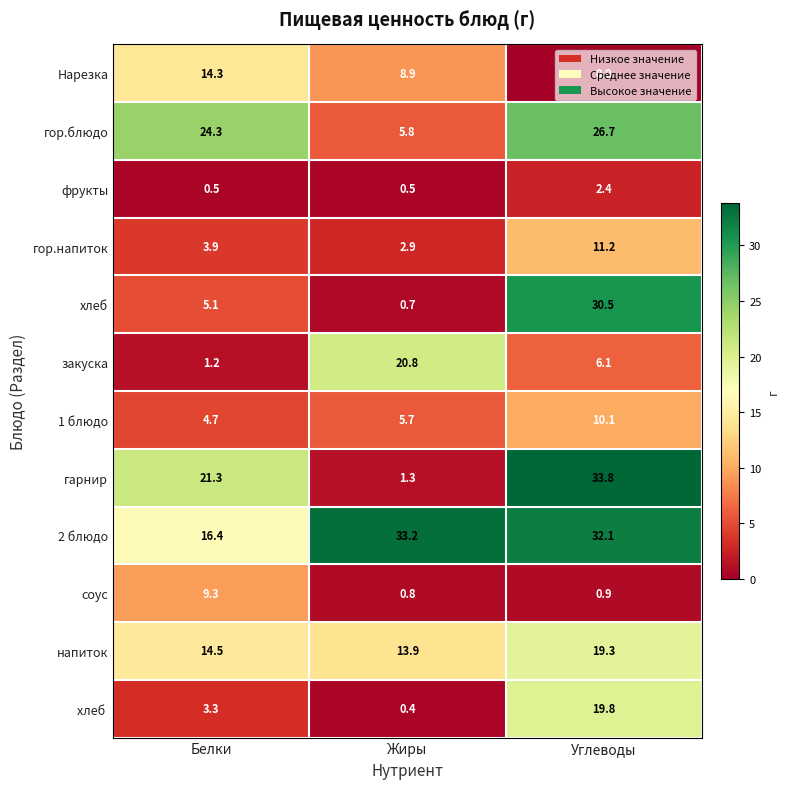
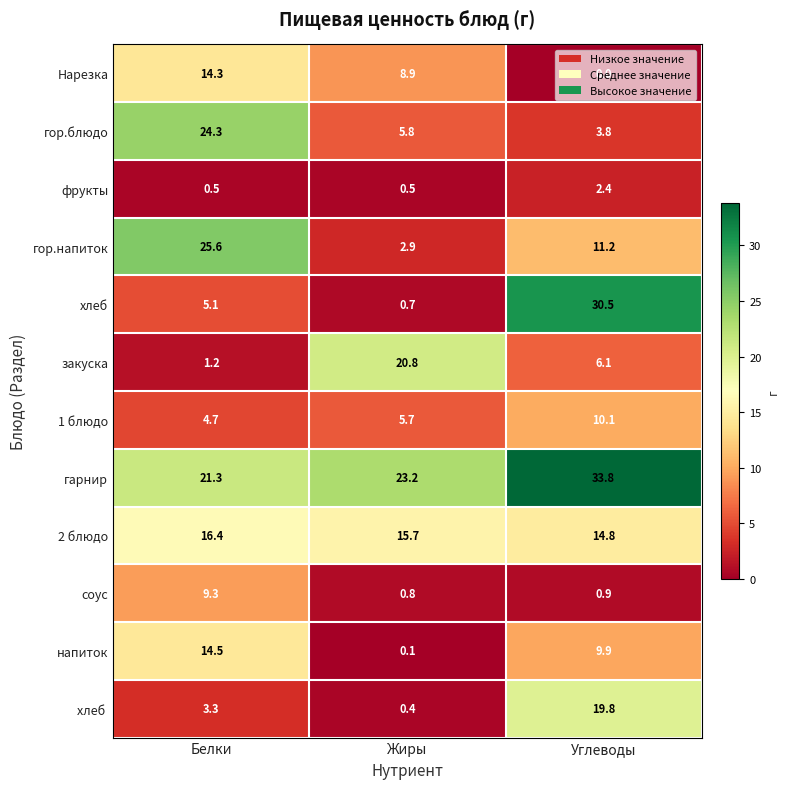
гор.блюдо, Углеводы: 26.7 -> 3.8
гор.напиток, Белки: 3.9 -> 25.6
гарнир, Жиры: 1.3 -> 23.2
2 блюдо, Жиры: 33.2 -> 15.7
2 блюдо, Углеводы: 32.1 -> 14.8
напиток, Жиры: 13.9 -> 0.1
напиток, Углеводы: 19.3 -> 9.9
